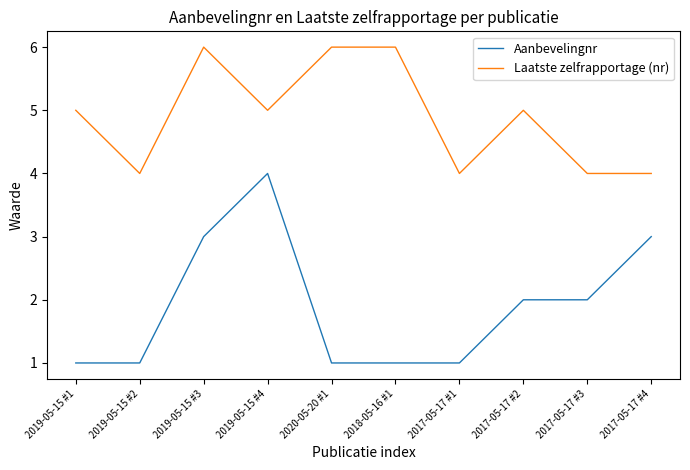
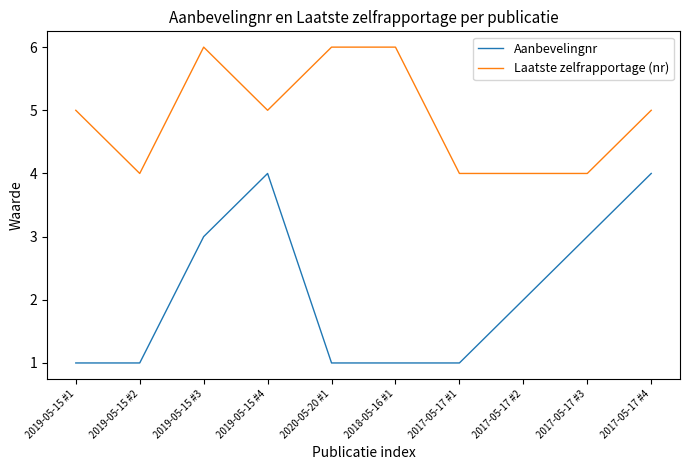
Laatste zelfrapportage (nr), 2017-05-17 #2: 5 -> 4
Aanbevelingnr, 2017-05-17 #3: 2 -> 3
Aanbevelingnr, 2017-05-17 #4: 3 -> 4
Laatste zelfrapportage (nr), 2017-05-17 #4: 4 -> 5
